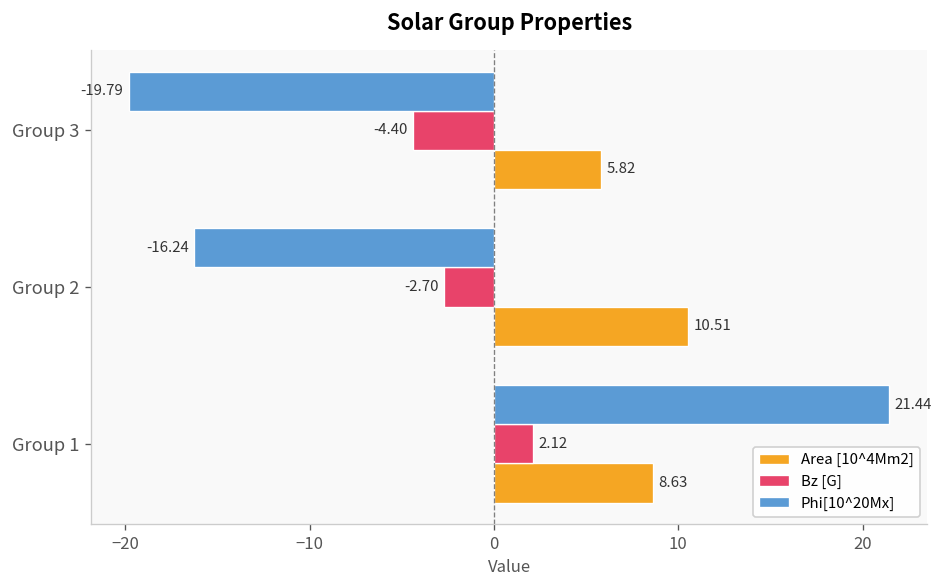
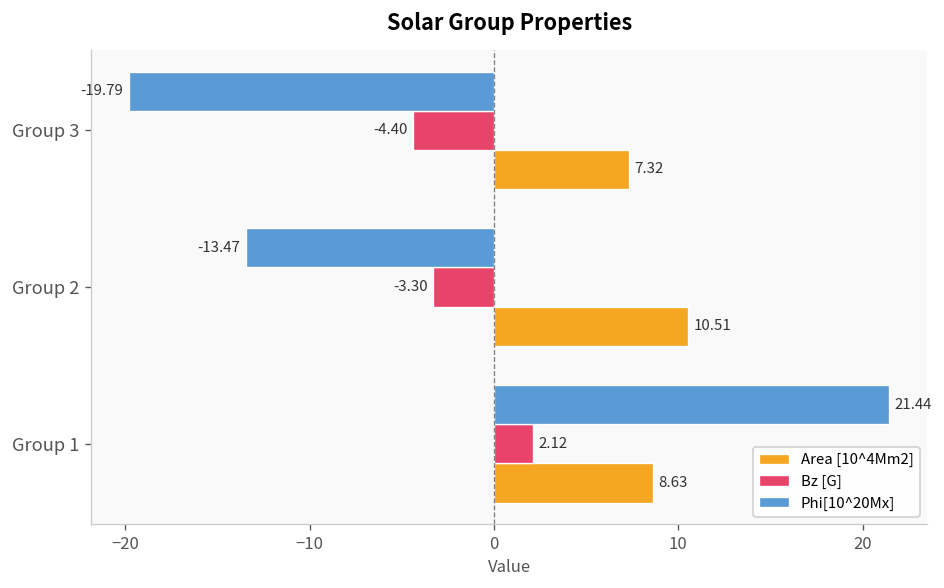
Area [10^4Mm2], Group 3: 5.82 -> 7.32
Phi[10^20Mx], Group 2: -16.24 -> -13.47
Bz [G], Group 2: -2.70 -> -3.30
